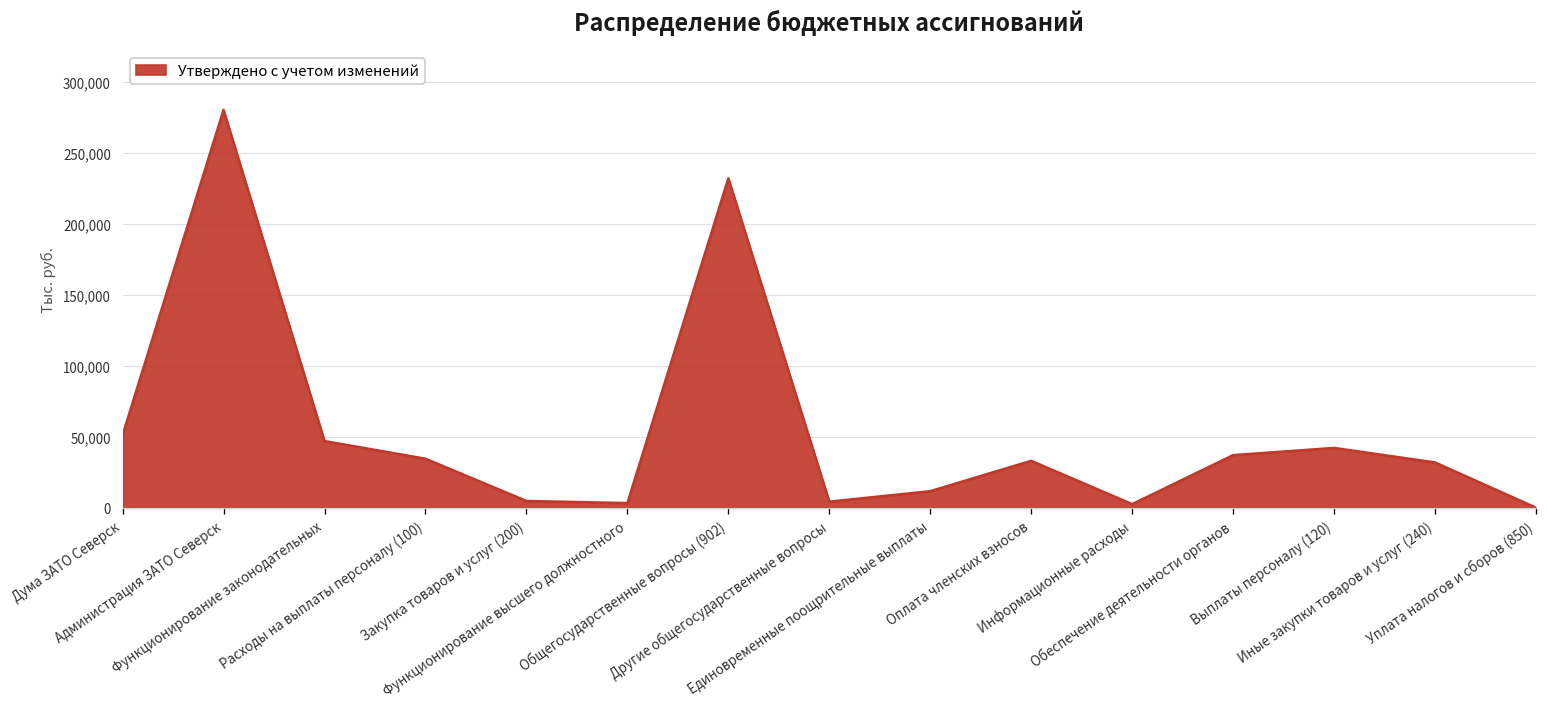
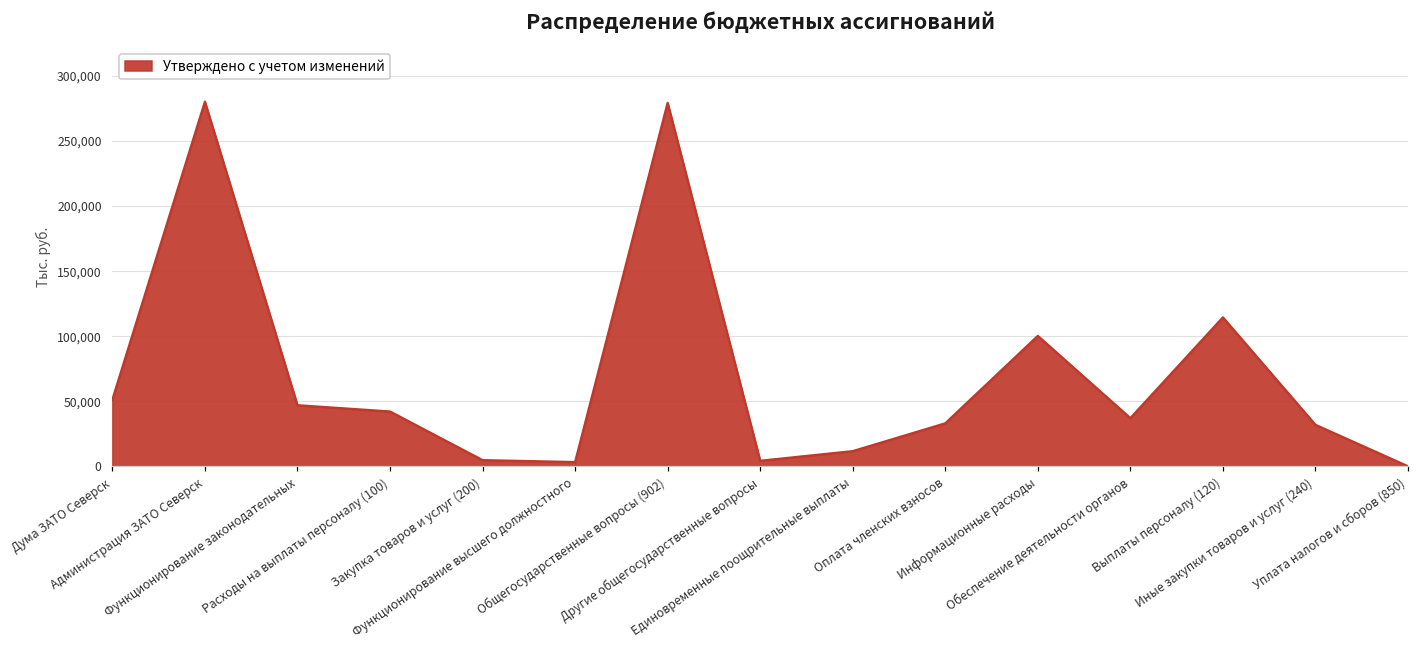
Расходы на выплаты персоналу (100): 35,000 -> 42,000
Общегосударственные вопросы (902): 232,000 -> 279,000
Информационные расходы: 3,000 -> 100,000
Выплаты персоналу (120): 42,000 -> 114,000
